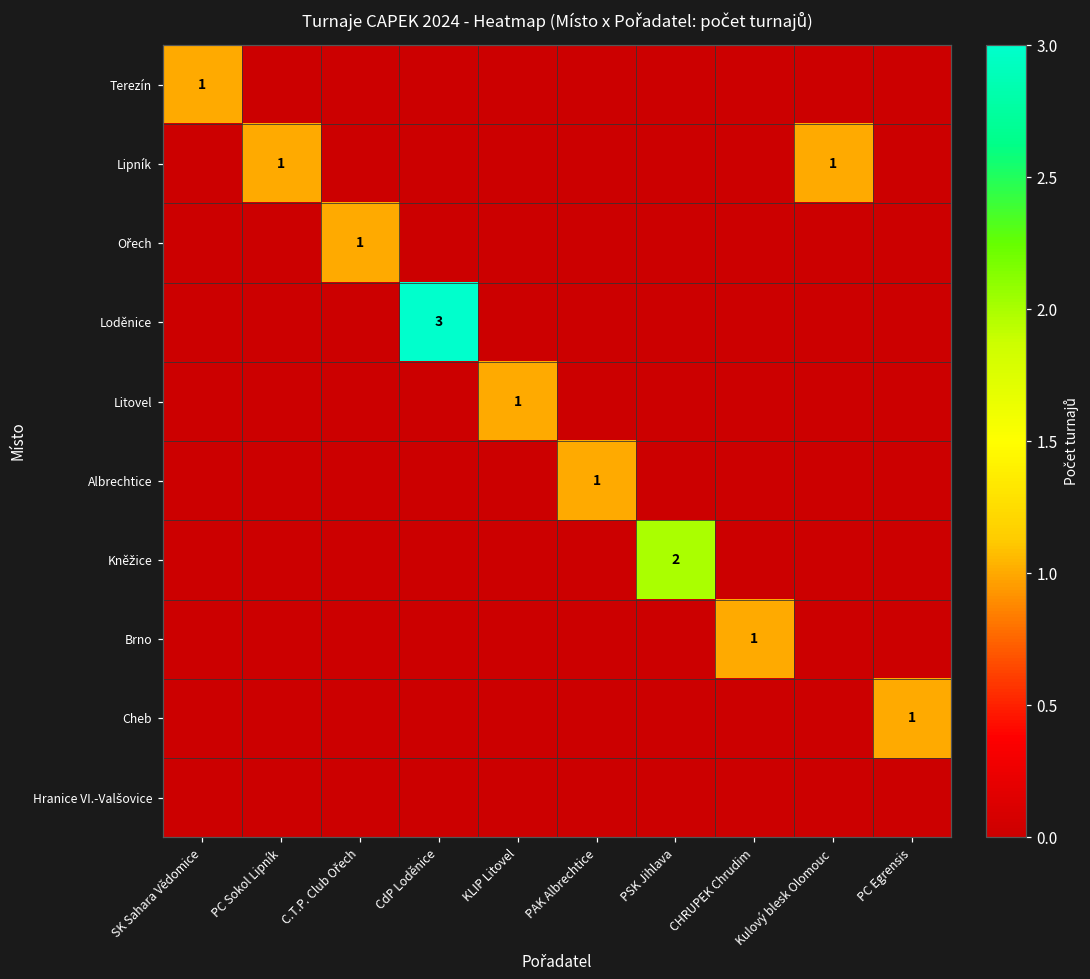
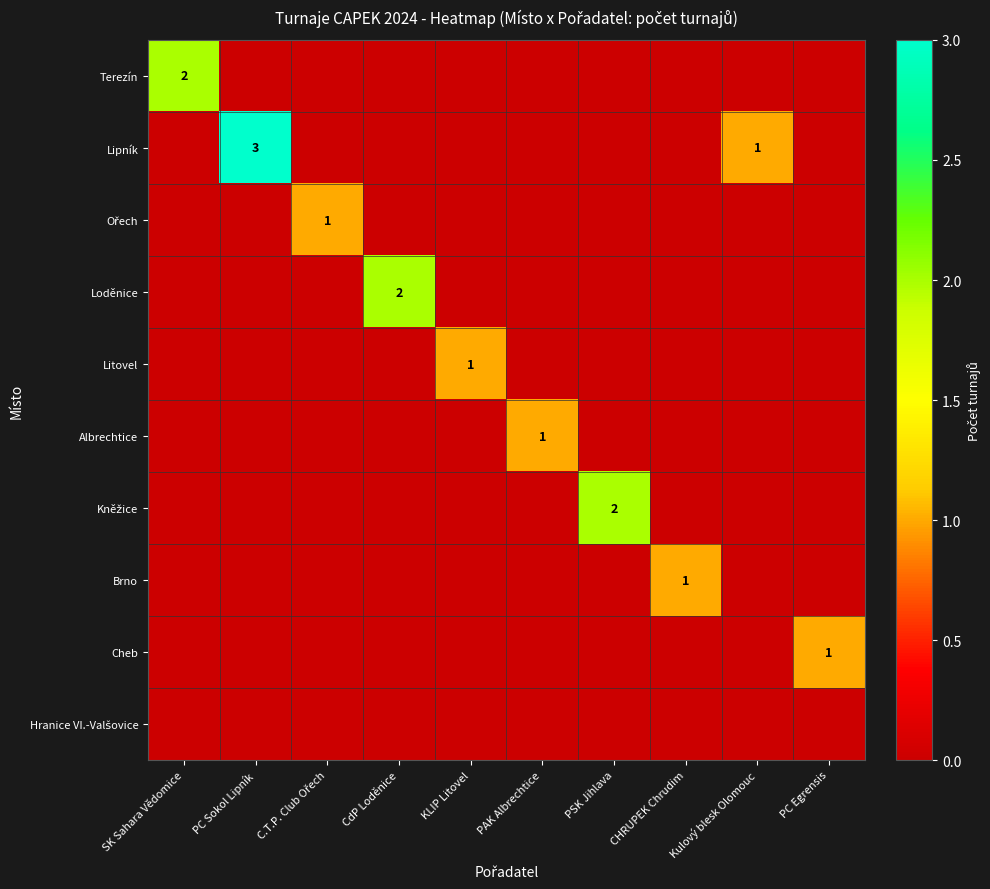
Terezín, SK Sahara Vědomice: 1 -> 2
Lipník, PC Sokol Lipník: 1 -> 3
Loděnice, CdP Loděnice: 3 -> 2
